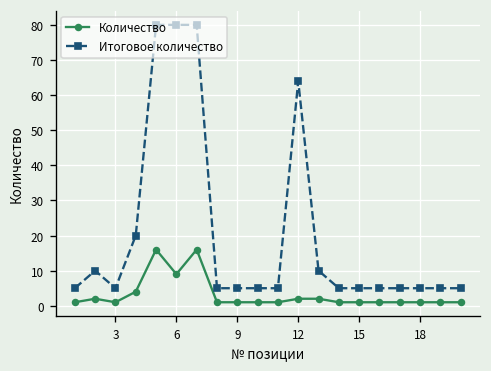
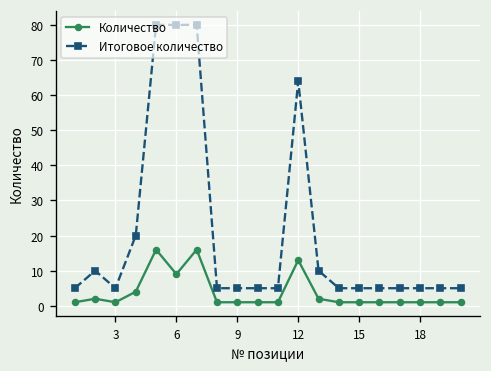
Количество, 12: 2 -> 13
